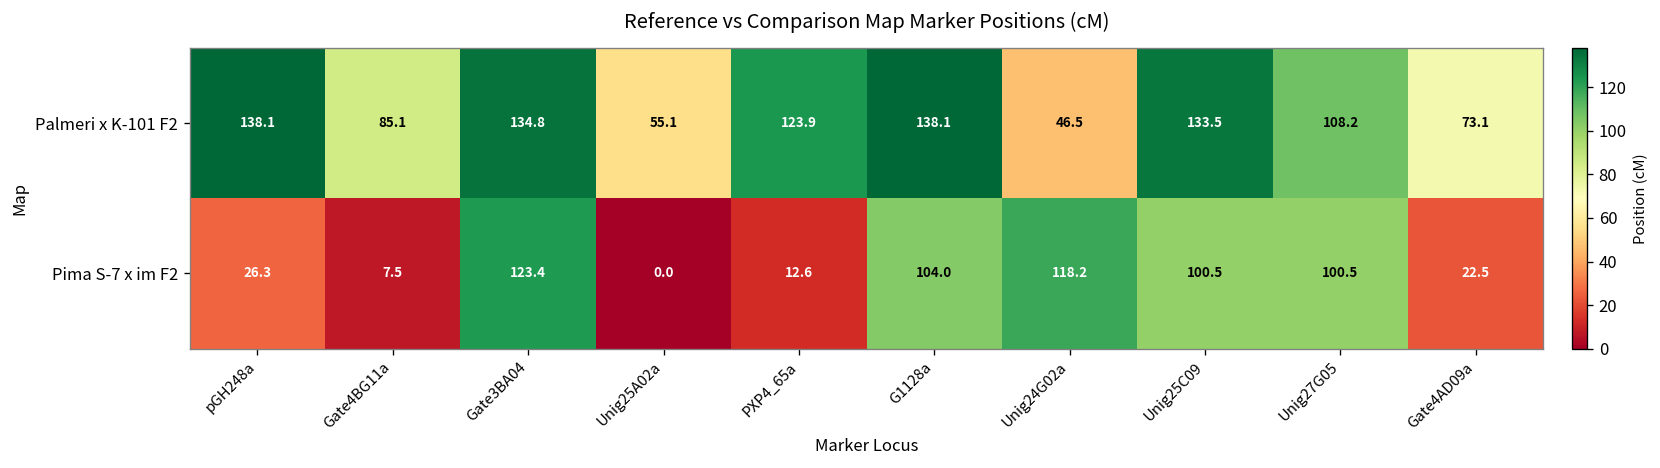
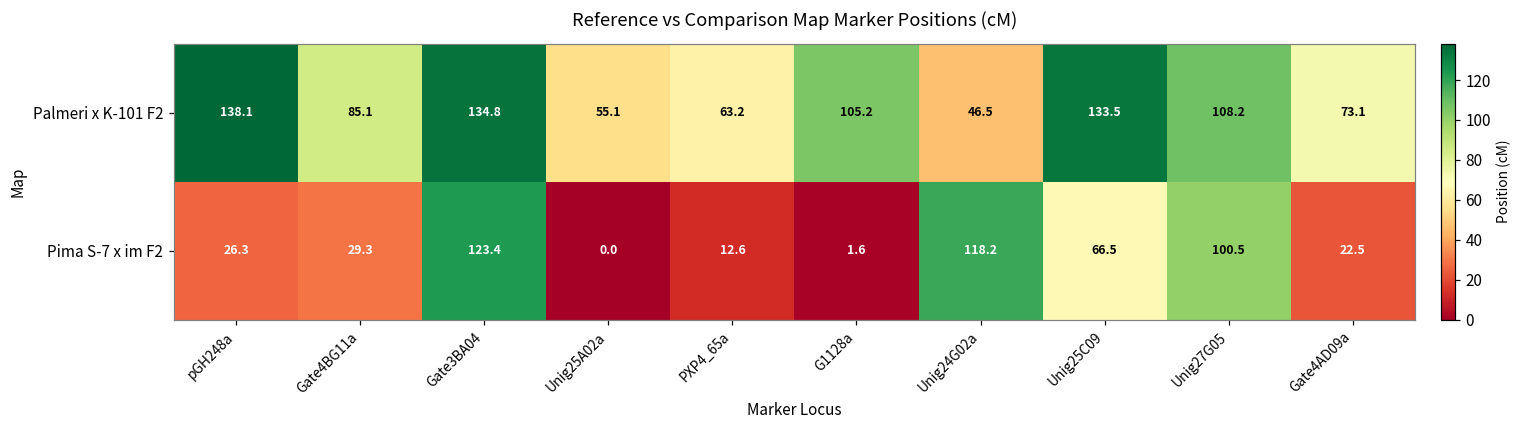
Palmeri x K-101 F2, PXP4_65a: 123.9 -> 63.2
Palmeri x K-101 F2, G1128a: 138.1 -> 105.2
Pima S-7 x im F2, Gate4BG11a: 7.5 -> 29.3
Pima S-7 x im F2, G1128a: 104.0 -> 1.6
Pima S-7 x im F2, Unig25C09: 100.5 -> 66.5
